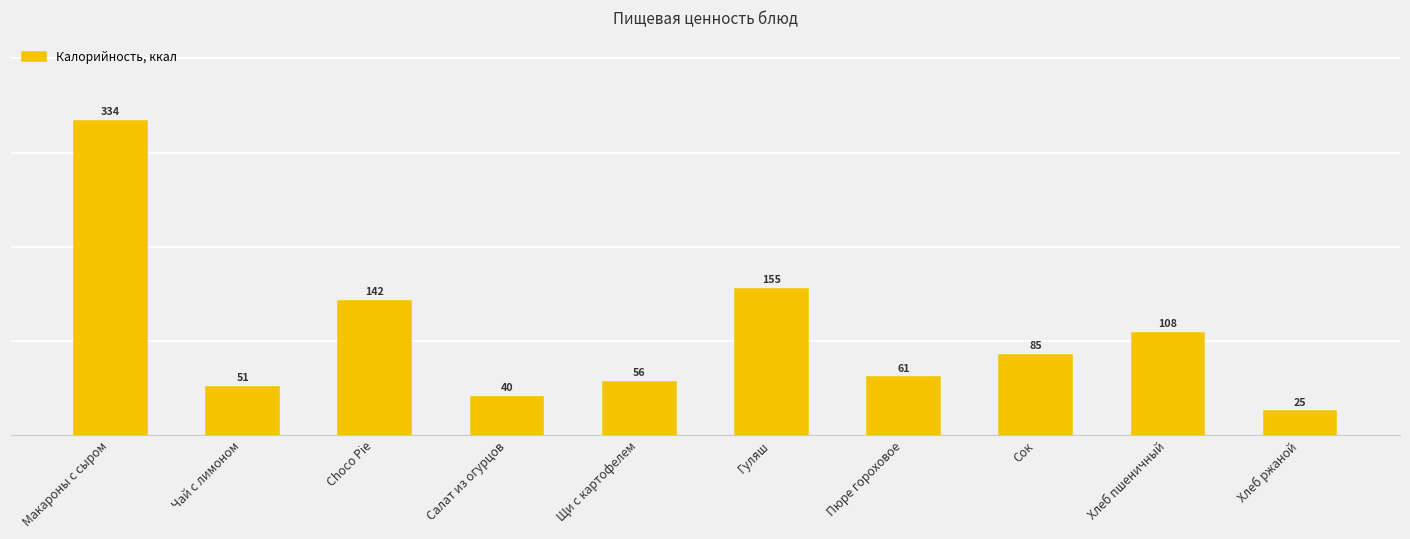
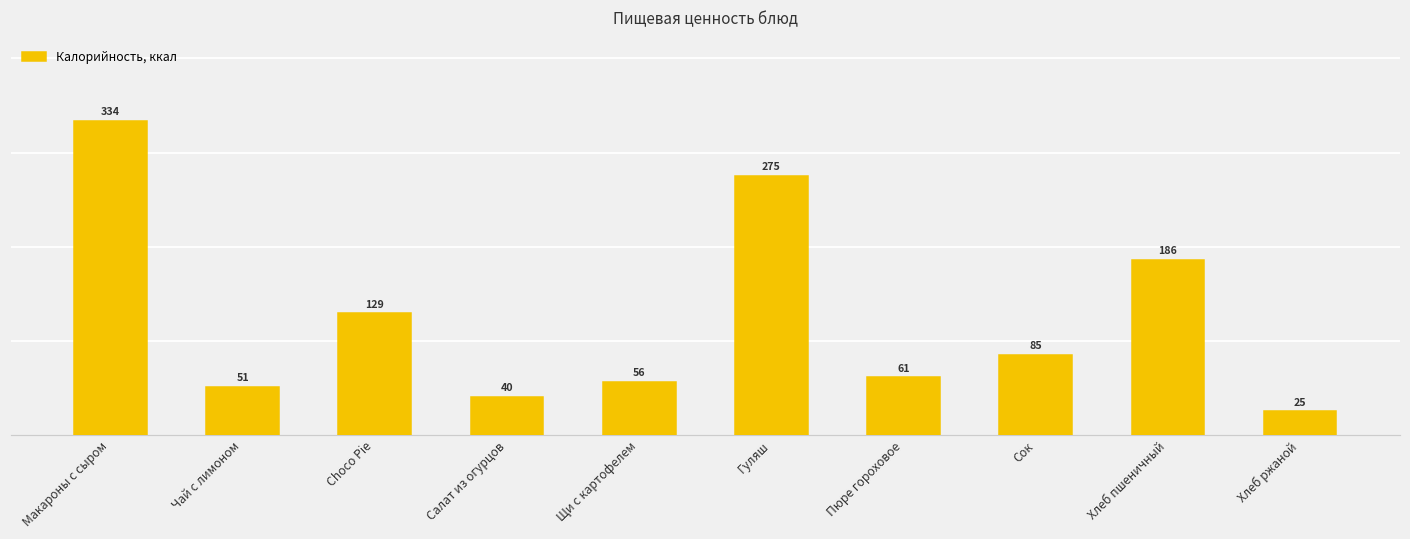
Choco Pie: 142 -> 129
Гуляш: 155 -> 275
Хлеб пшеничный: 108 -> 186
